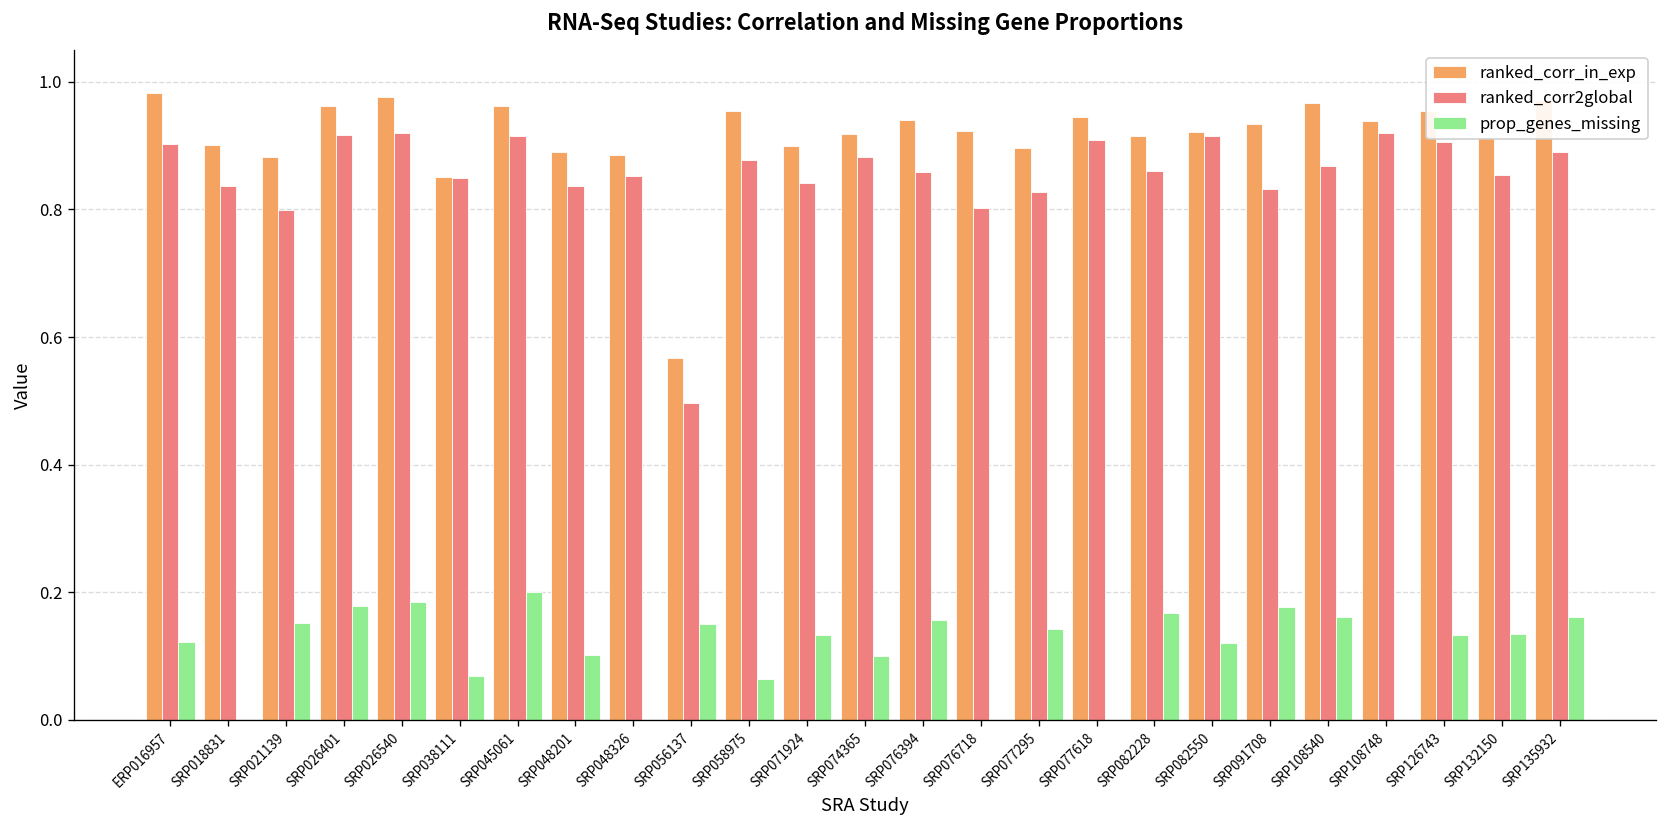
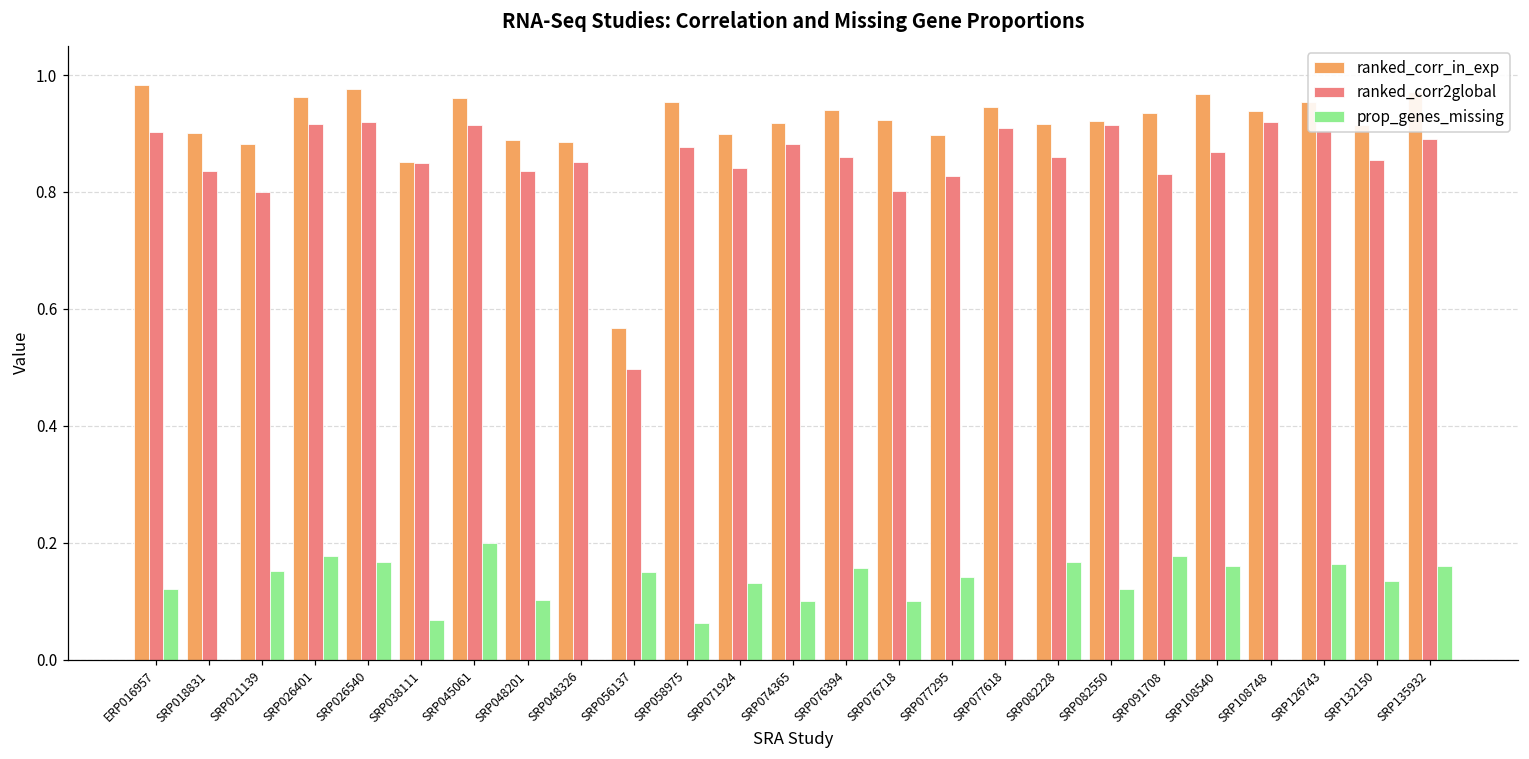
prop_genes_missing, SRP026540: 0.18 -> 0.17
prop_genes_missing, SRP076718: 0.0 -> 0.1
prop_genes_missing, SRP126743: 0.13 -> 0.16
